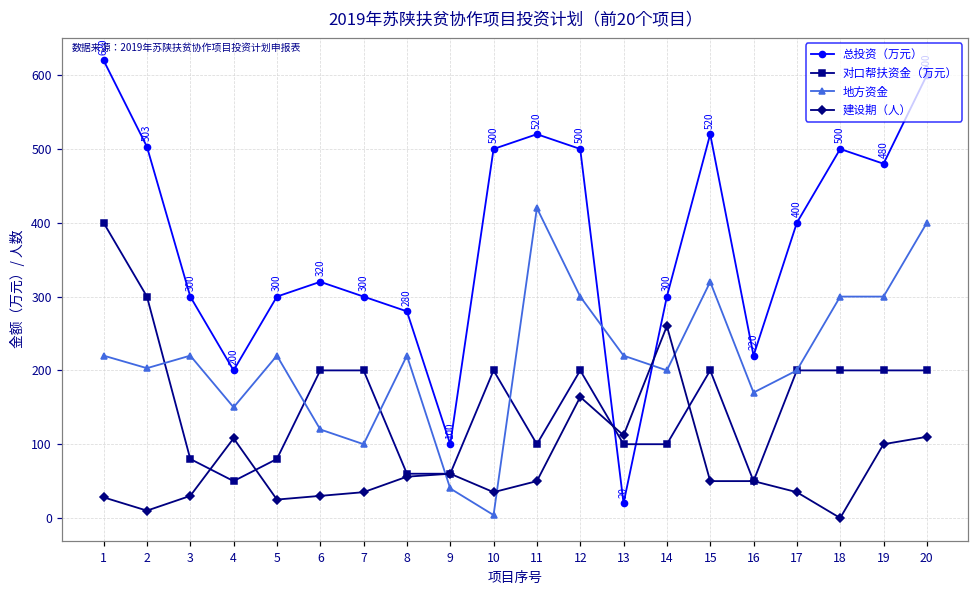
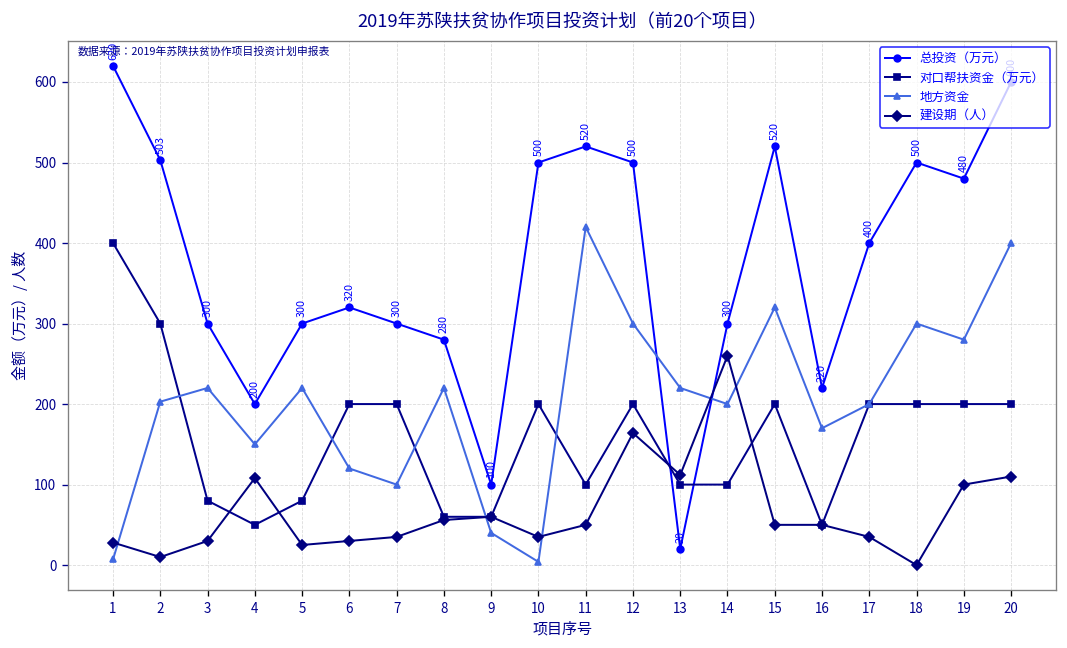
地方资金, 1: 220 -> 10
地方资金, 19: 300 -> 280
